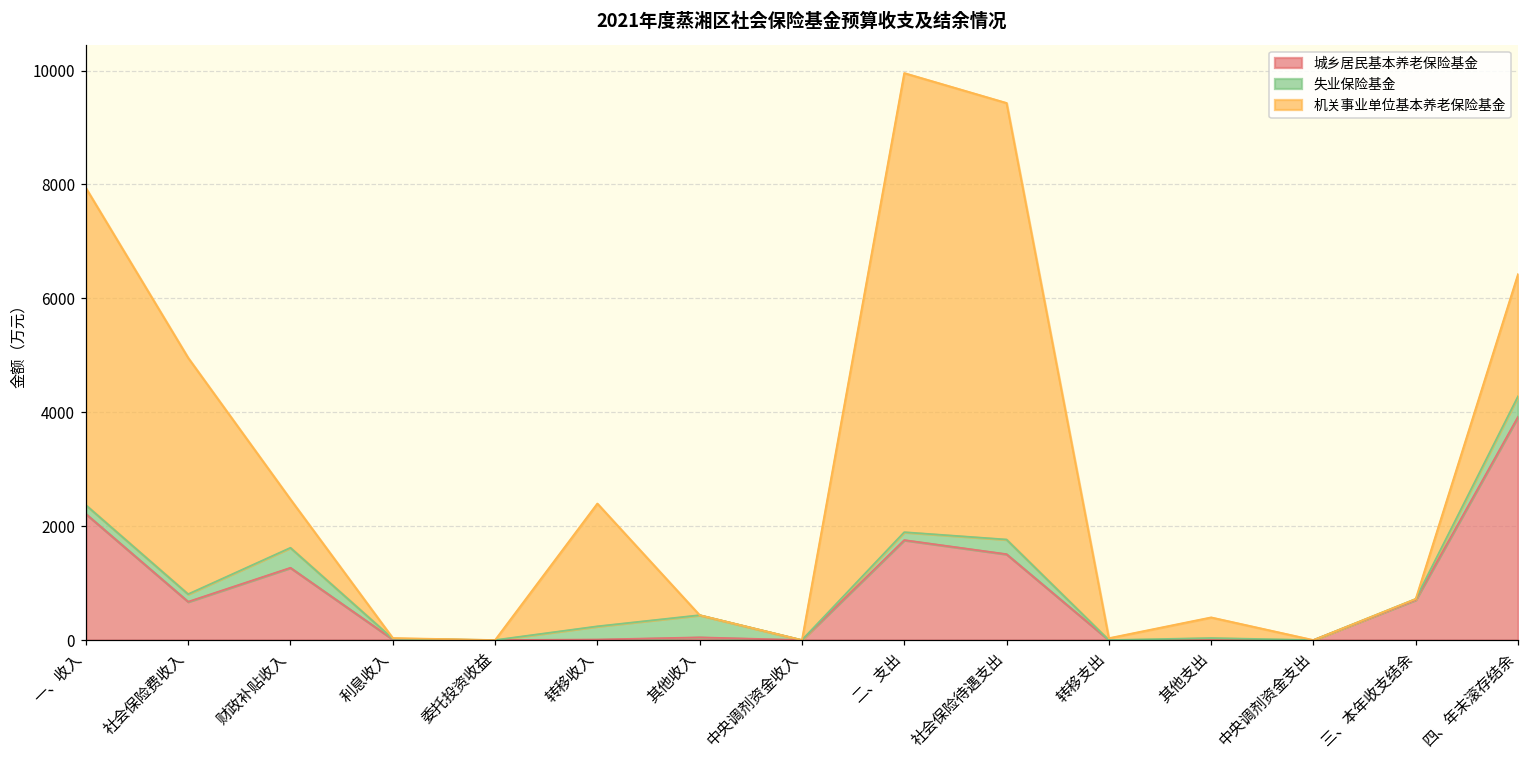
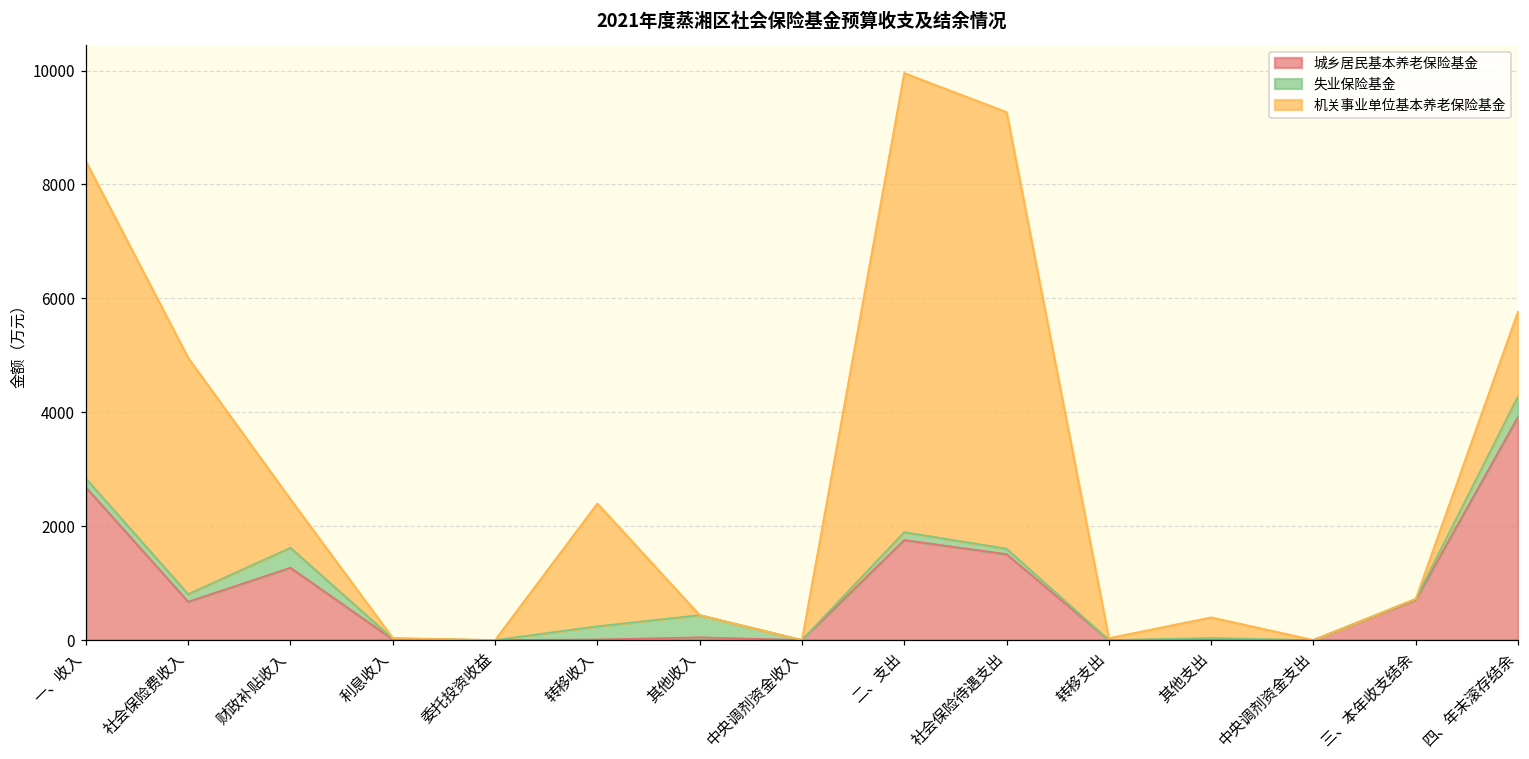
城乡居民基本养老保险基金, 一、收入: 2200 -> 2700
失业保险基金, 社会保险待遇支出: 300 -> 100
机关事业单位基本养老保险基金, 四、年末滚存结余: 2100 -> 1500
